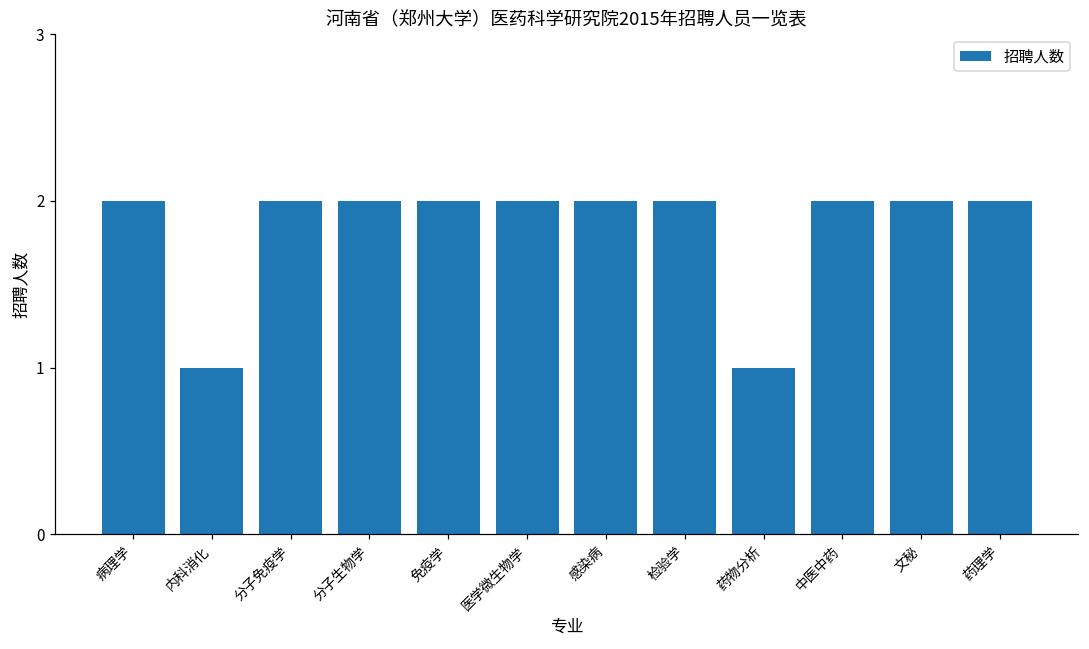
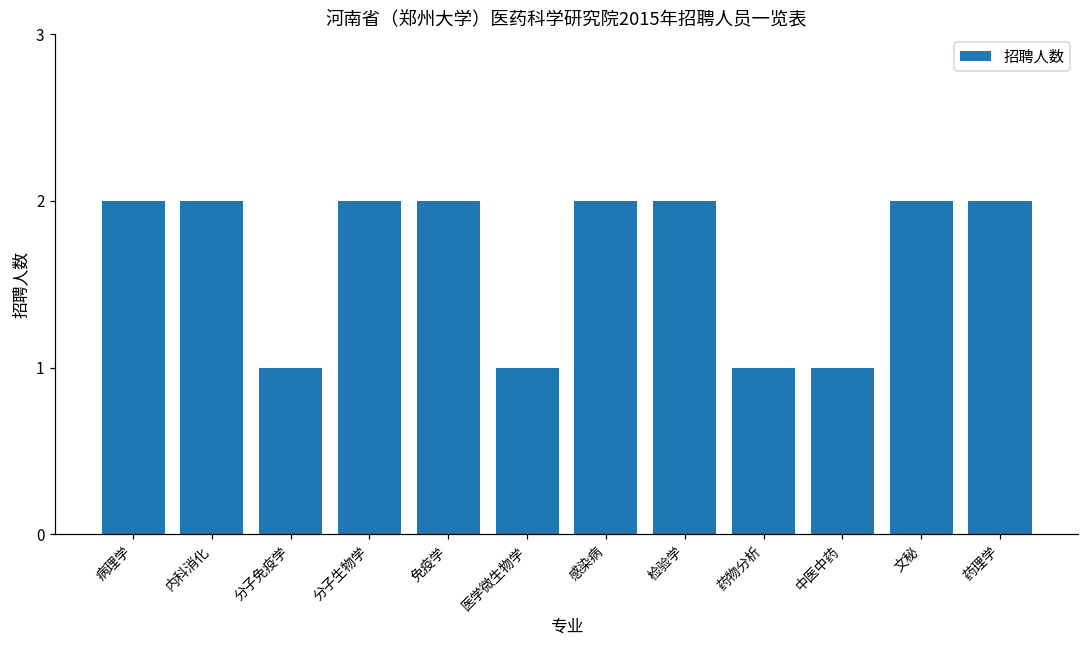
内科消化: 1 -> 2
分子免疫学: 2 -> 1
医学微生物学: 2 -> 1
中医中药: 2 -> 1
